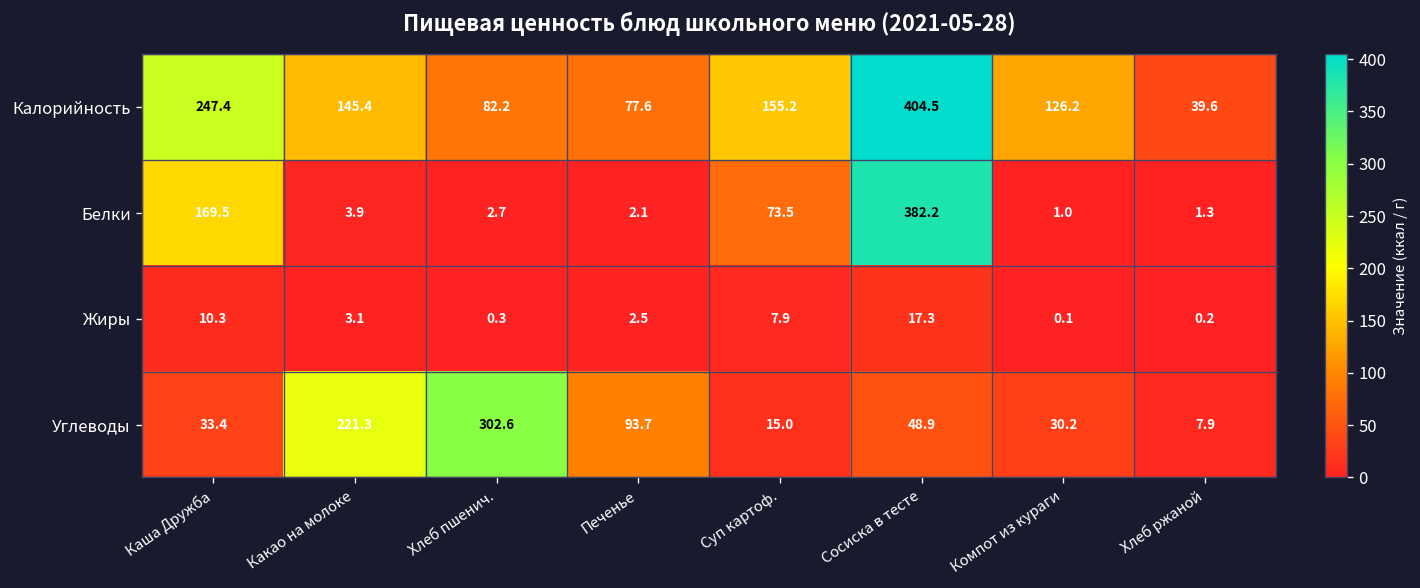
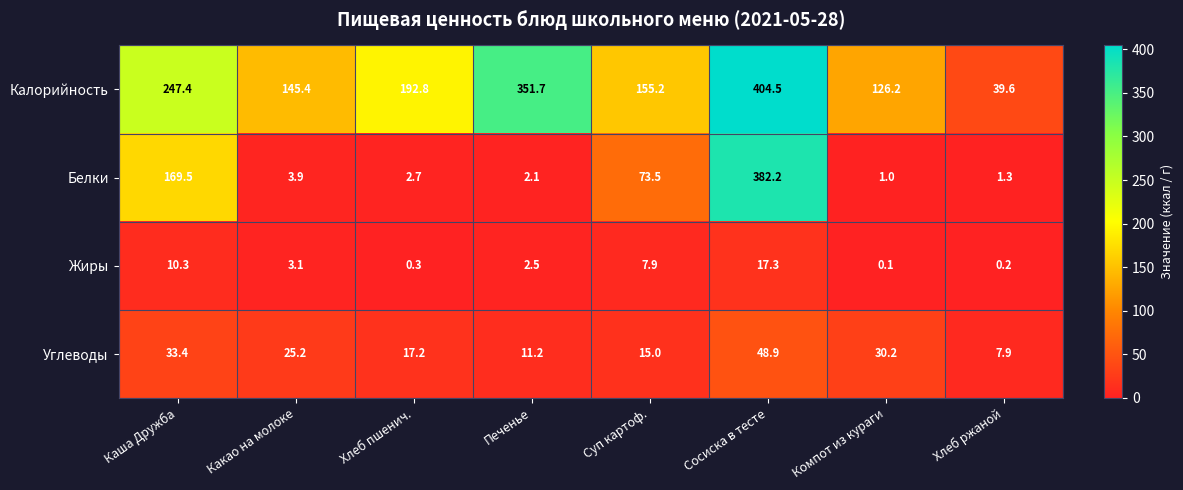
Калорийность, Хлеб пшенич.: 82.2 -> 192.8
Калорийность, Печенье: 77.6 -> 351.7
Углеводы, Какао на молоке: 221.3 -> 25.2
Углеводы, Хлеб пшенич.: 302.6 -> 17.2
Углеводы, Печенье: 93.7 -> 11.2
